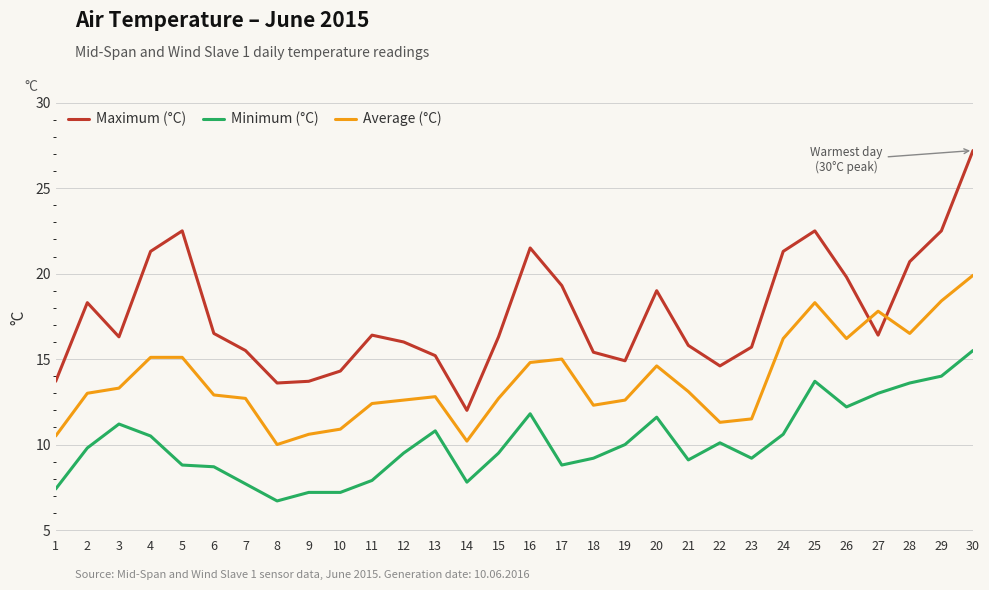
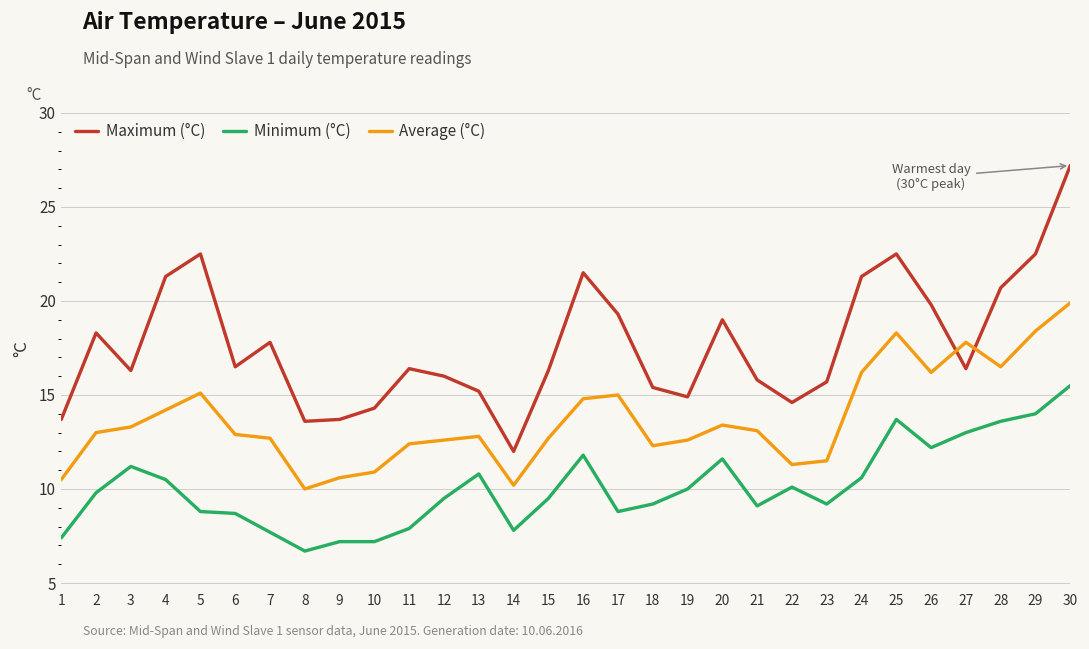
Average (°C), 4: 15.1 -> 14.2
Maximum (°C), 7: 15.5 -> 17.8
Average (°C), 20: 14.6 -> 13.4
